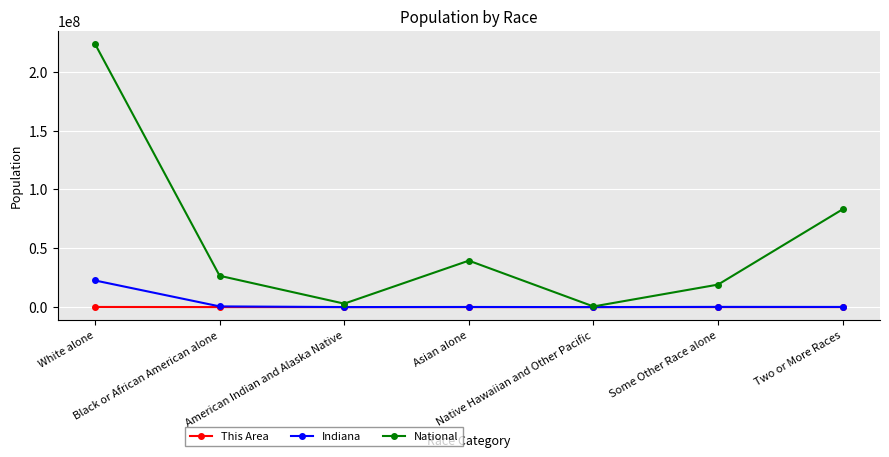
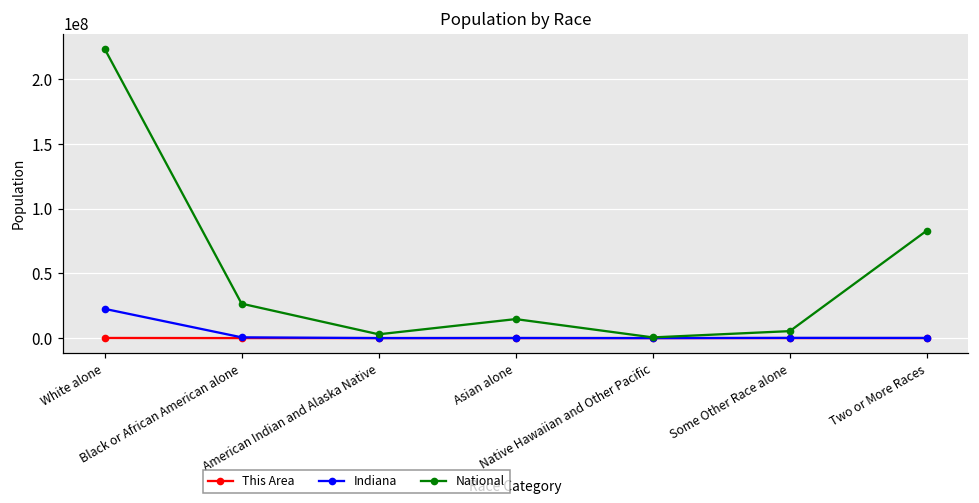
National, Asian alone: 39000000 -> 15000000
National, Some Other Race alone: 19000000 -> 5000000
